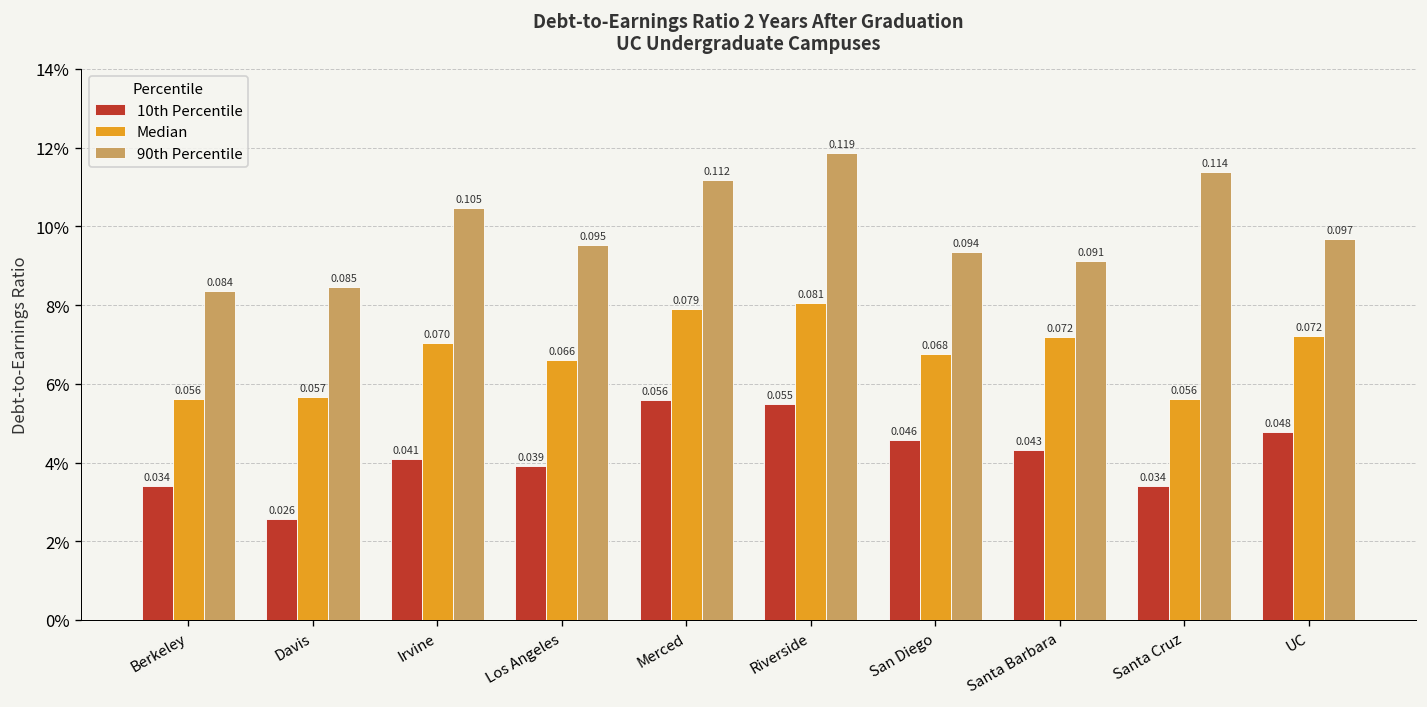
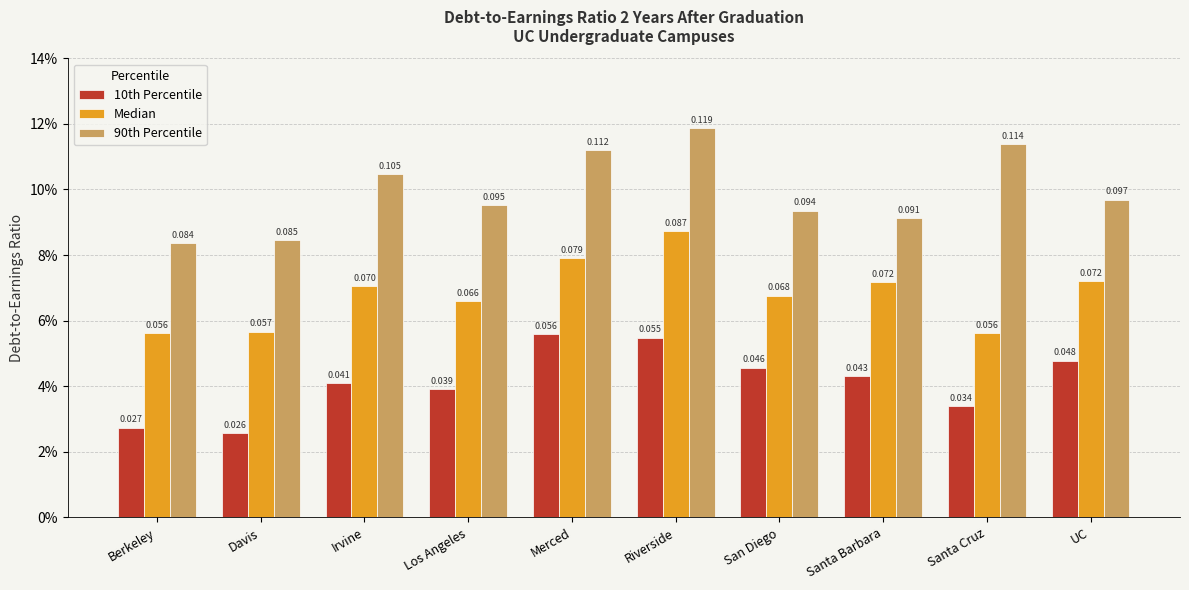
10th Percentile, Berkeley: 0.034 -> 0.027
Median, Riverside: 0.081 -> 0.087
